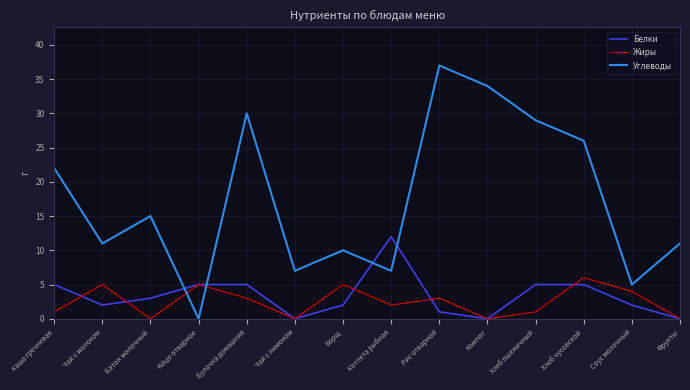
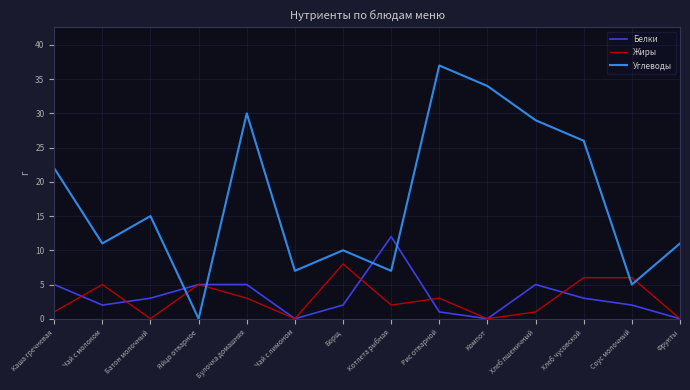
Жиры, Борщ: 5 -> 8
Белки, Хлеб чусовской: 5 -> 3
Жиры, Соус молочный: 4 -> 6
